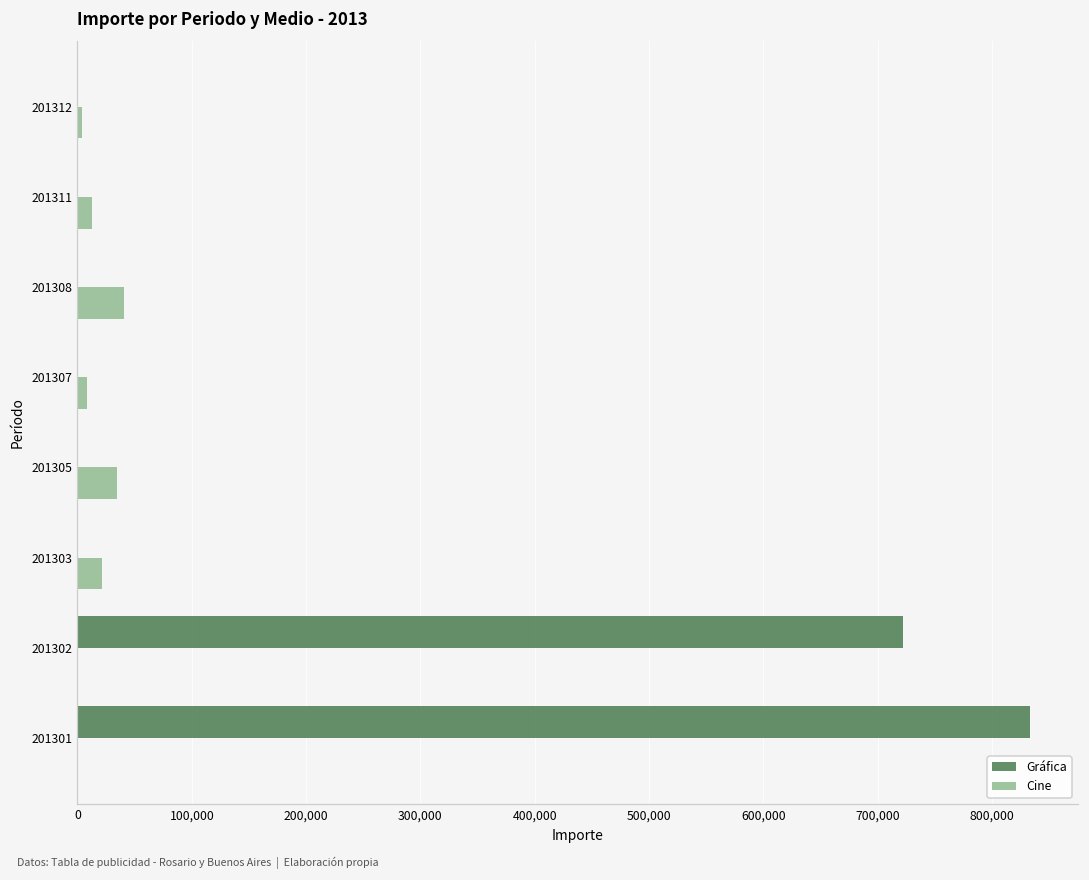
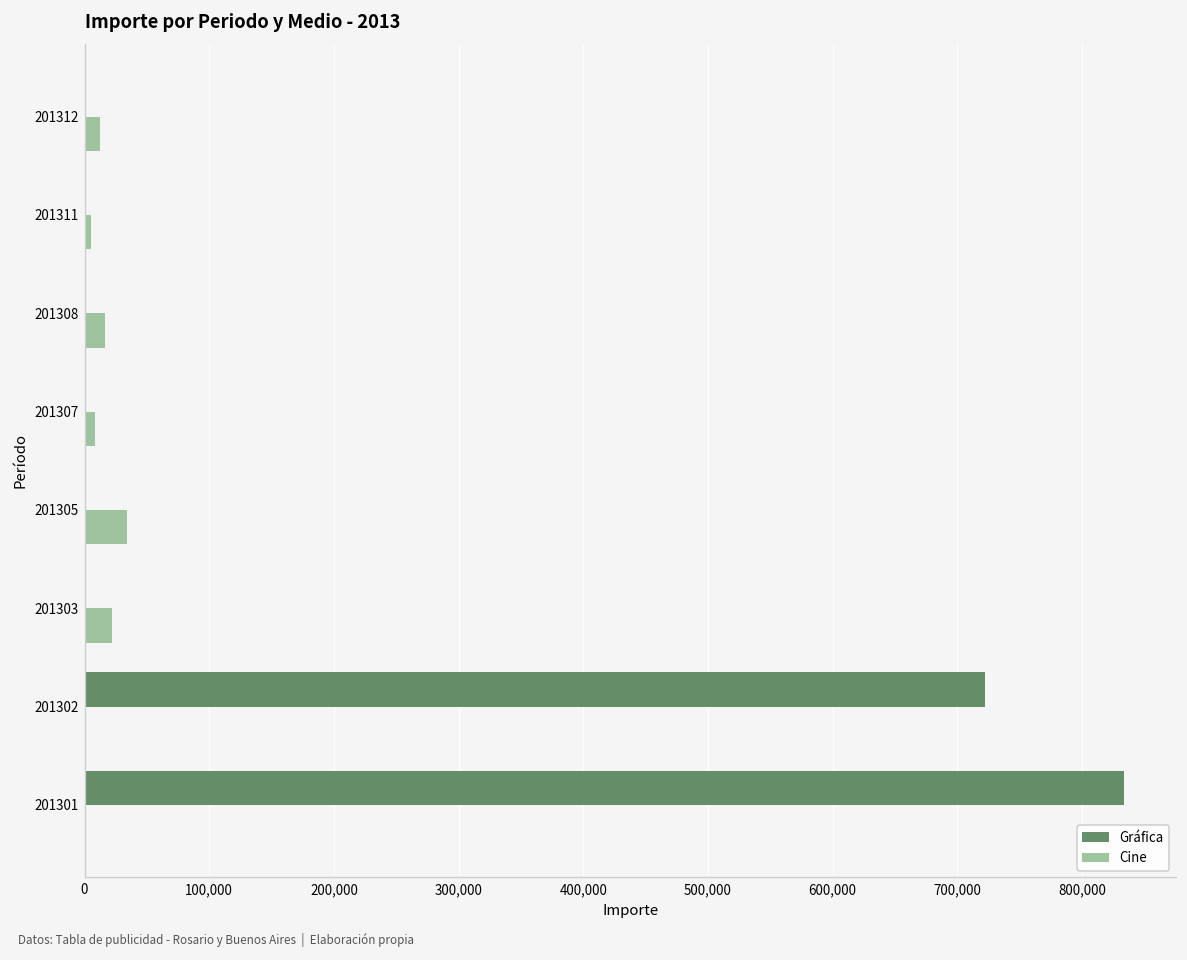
Cine, 201312: 4,000 -> 12,000
Cine, 201311: 13,000 -> 5,000
Cine, 201308: 40,000 -> 16,000
